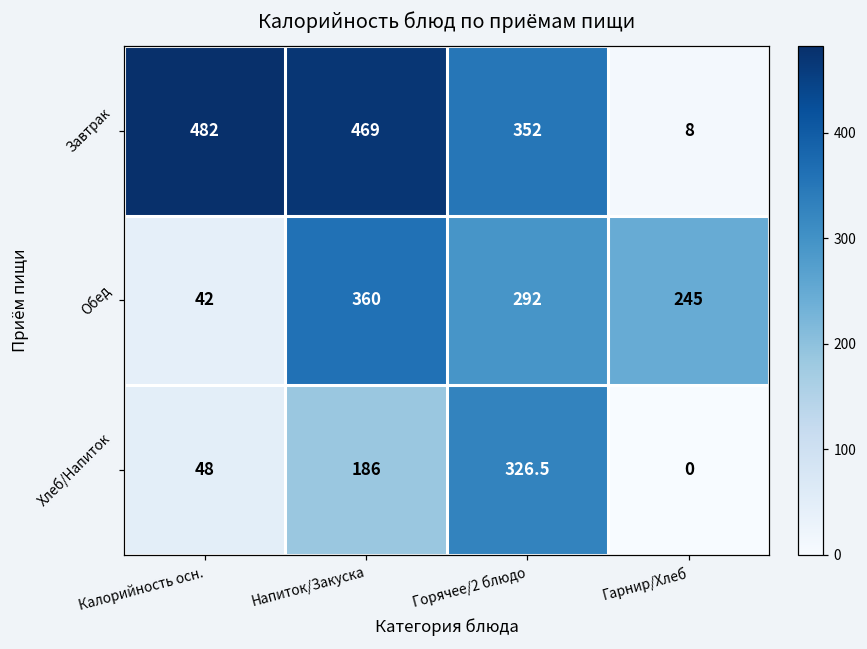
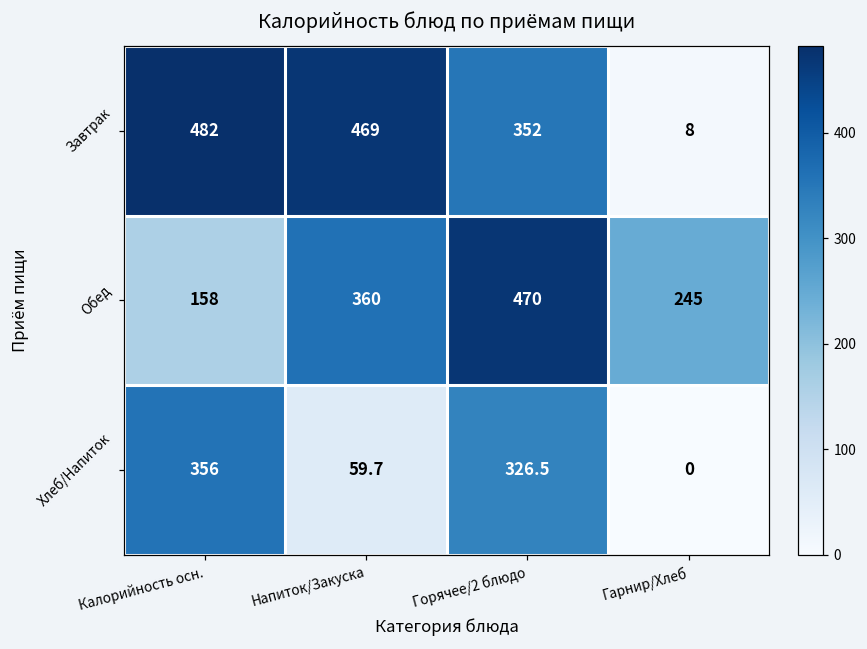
Обед, Калорийность осн.: 42 -> 158
Обед, Горячее/2 блюдо: 292 -> 470
Хлеб/Напиток, Калорийность осн.: 48 -> 356
Хлеб/Напиток, Напиток/Закуска: 186 -> 59.7
